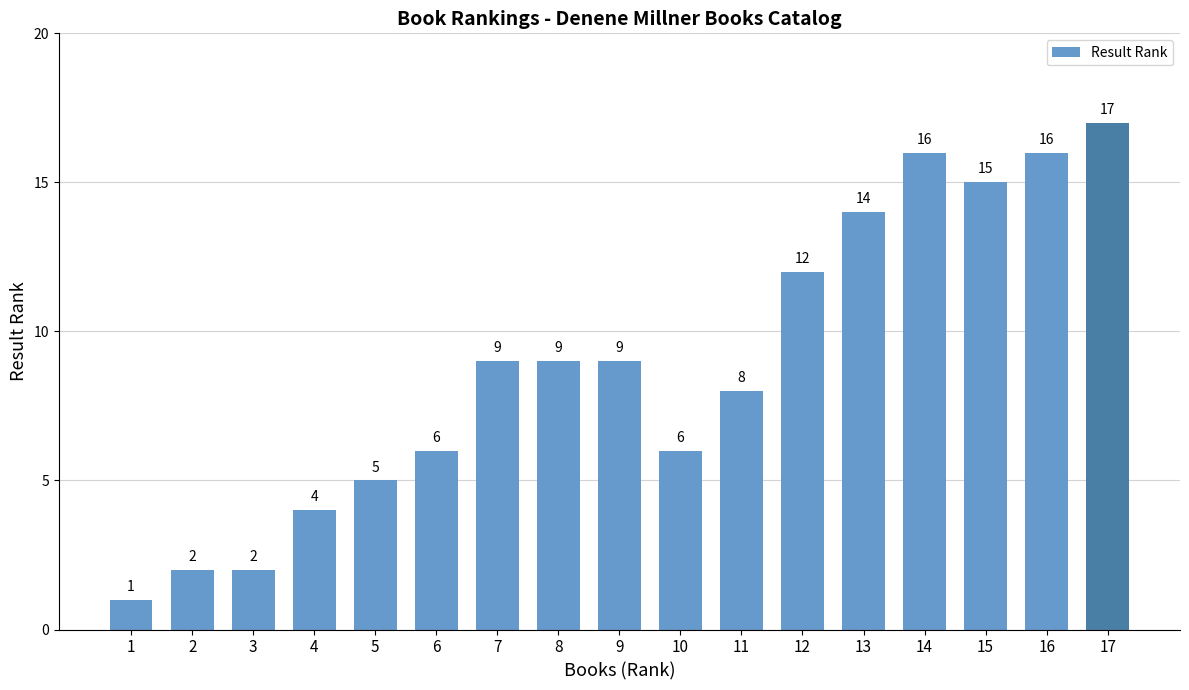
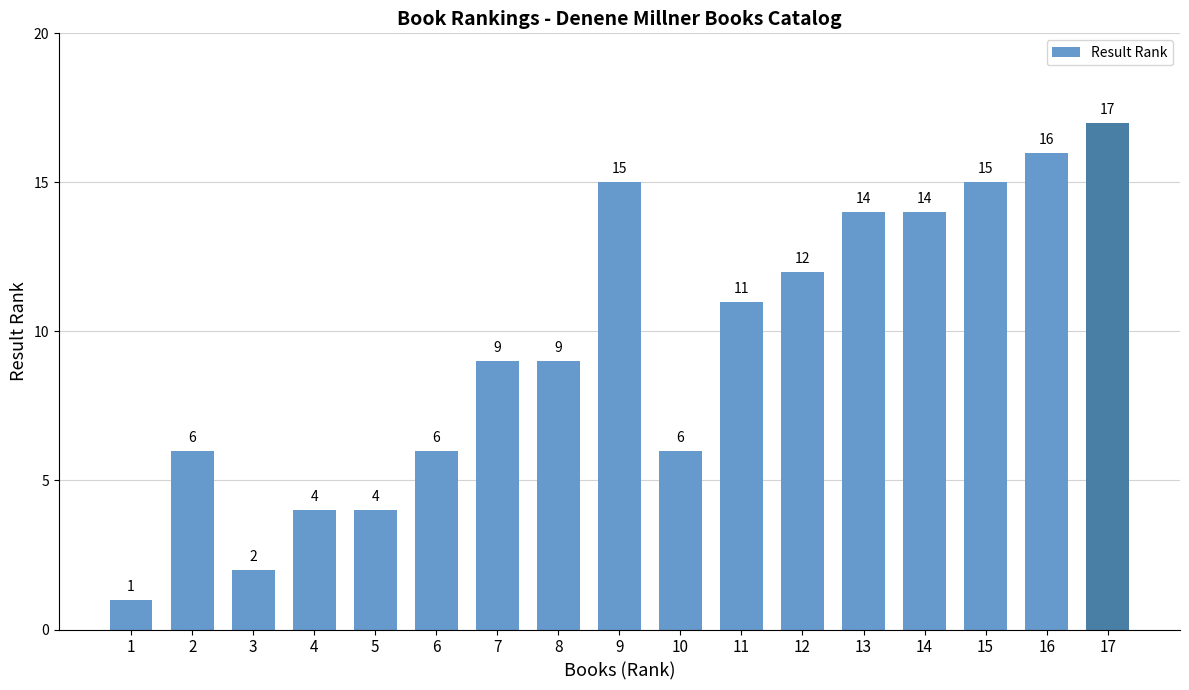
2: 2 -> 6
5: 5 -> 4
9: 9 -> 15
11: 8 -> 11
14: 16 -> 14
